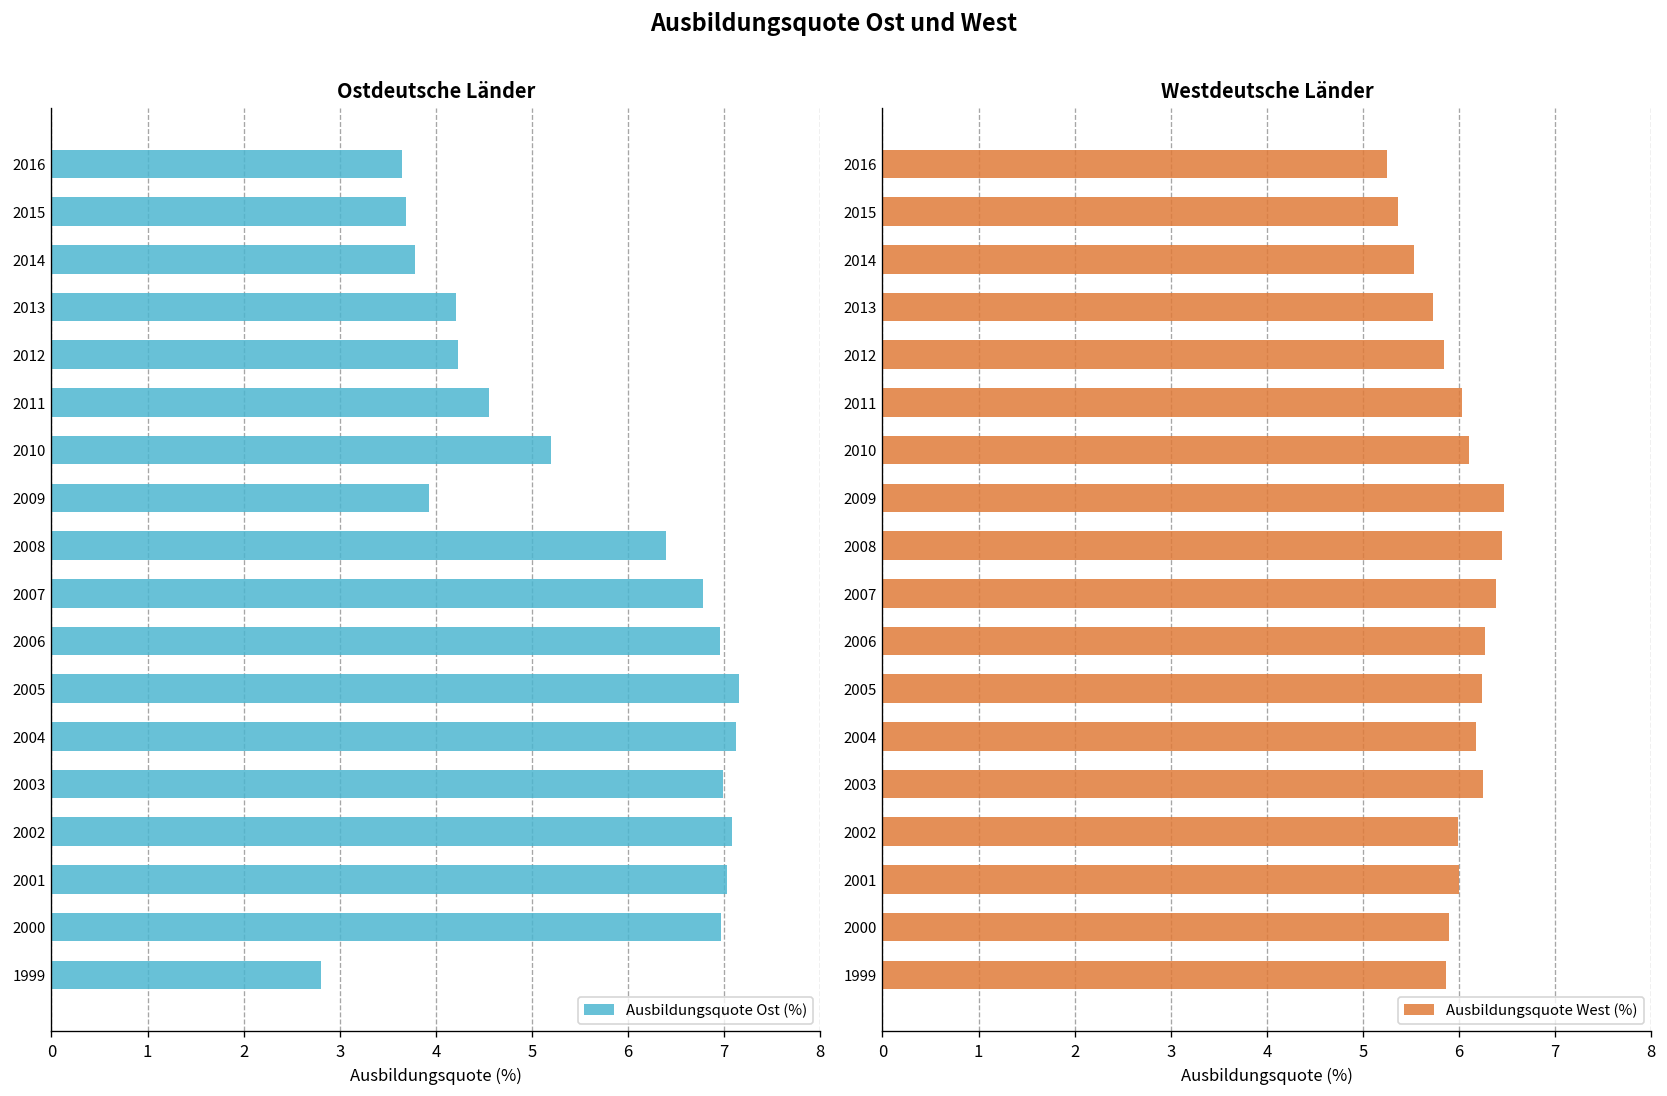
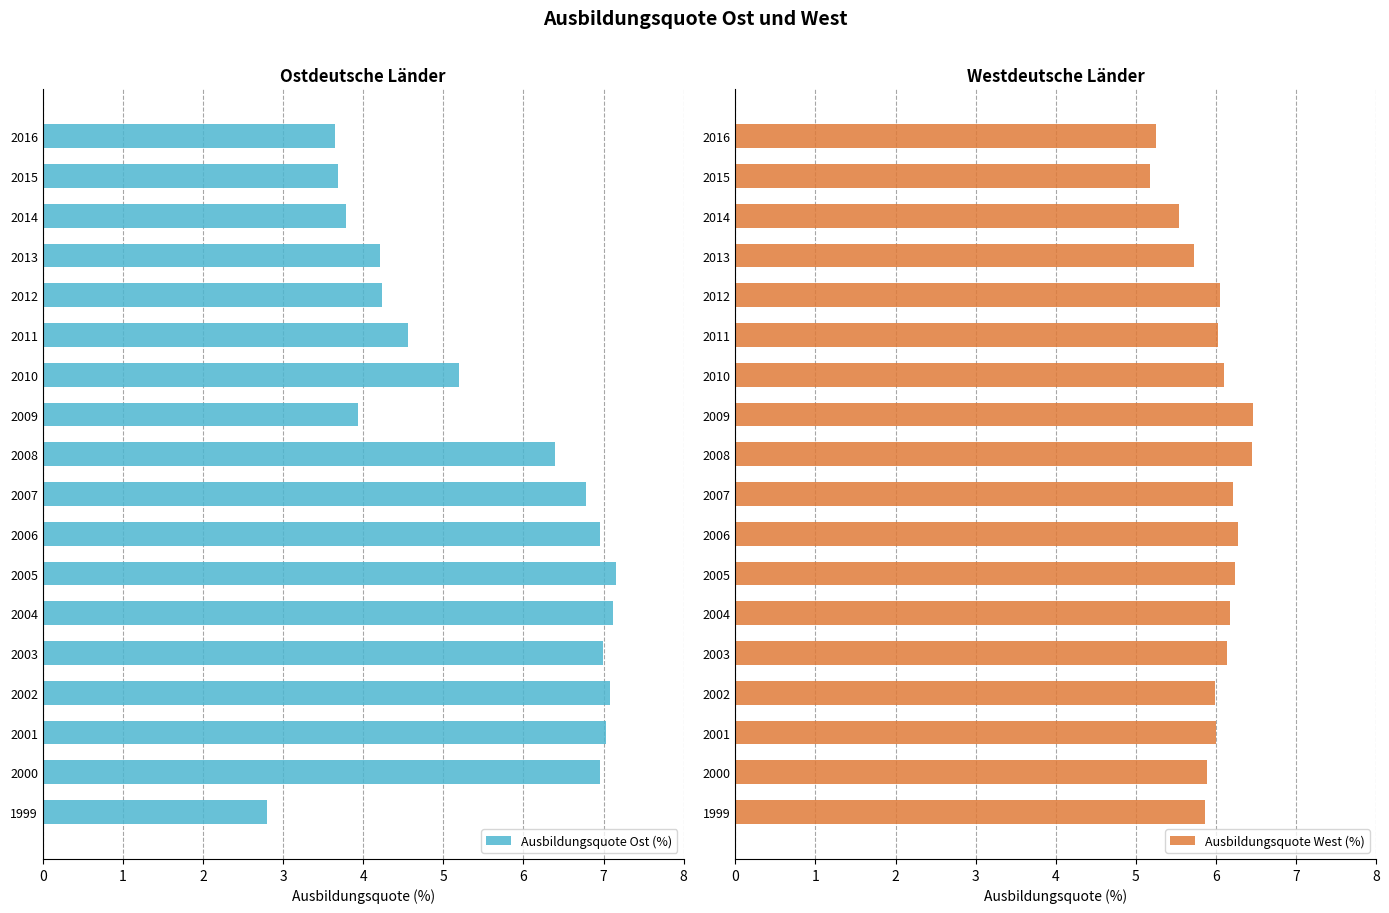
Westdeutsche Länder, 2015: 5.4 -> 5.2
Westdeutsche Länder, 2012: 5.8 -> 6.1
Westdeutsche Länder, 2007: 6.4 -> 6.2
Westdeutsche Länder, 2003: 6.2 -> 6.1
